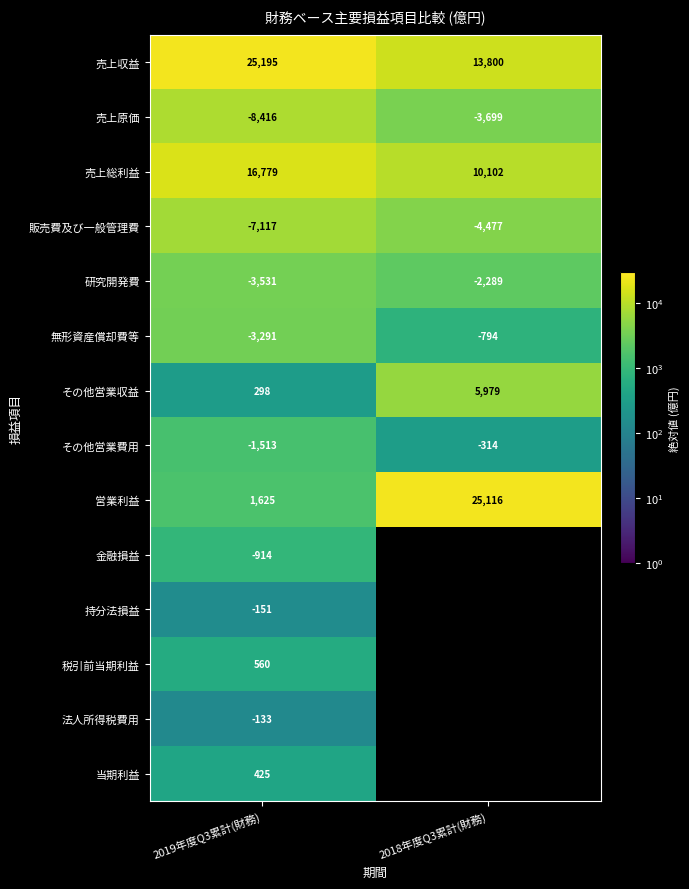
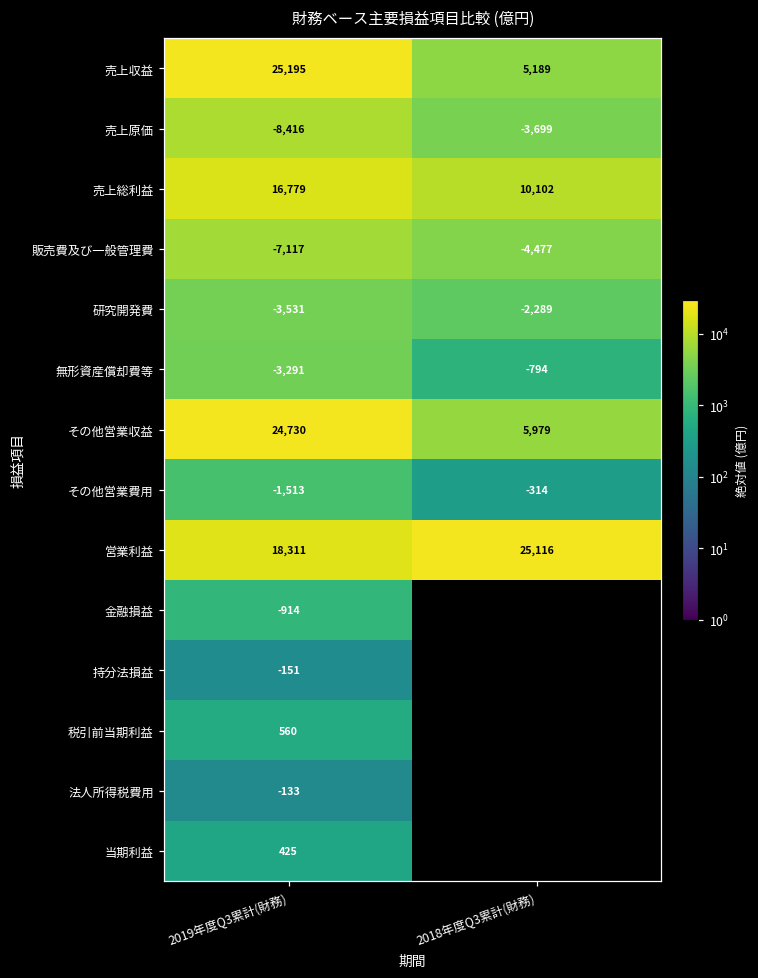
売上収益, 2018年度Q3累計(財務): 13,800 -> 5,189
その他営業収益, 2019年度Q3累計(財務): 298 -> 24,730
営業利益, 2019年度Q3累計(財務): 1,625 -> 18,311
